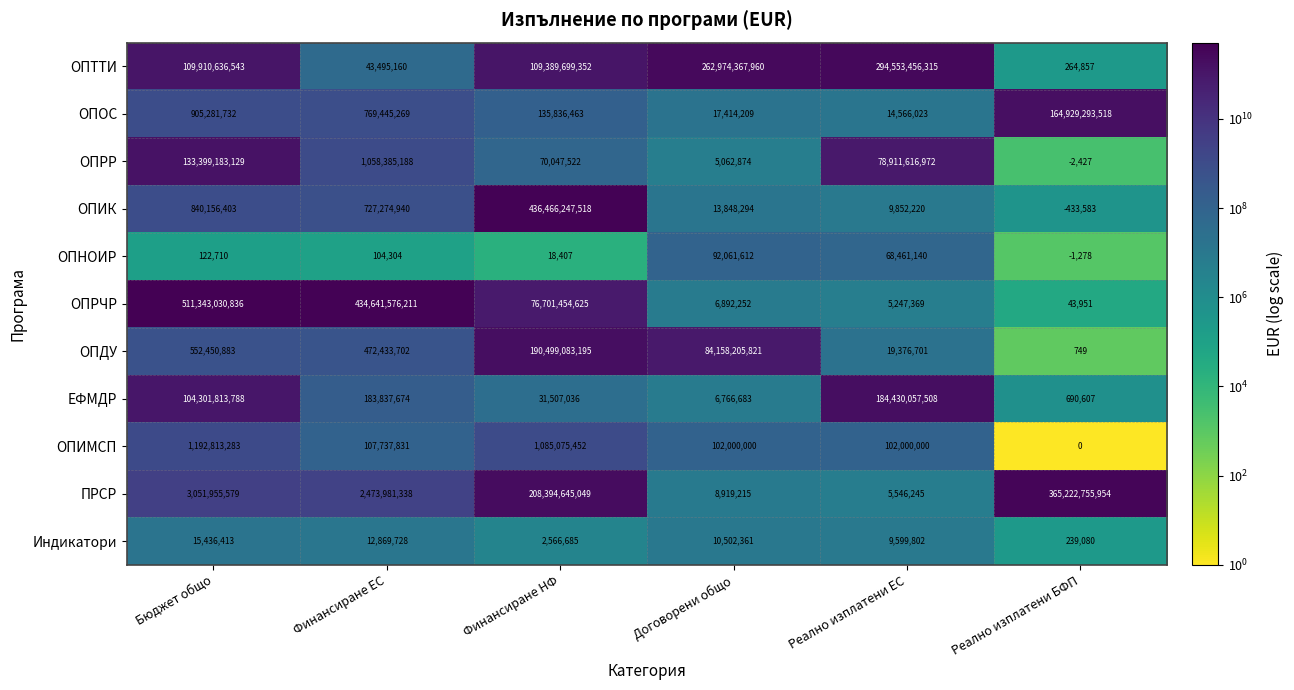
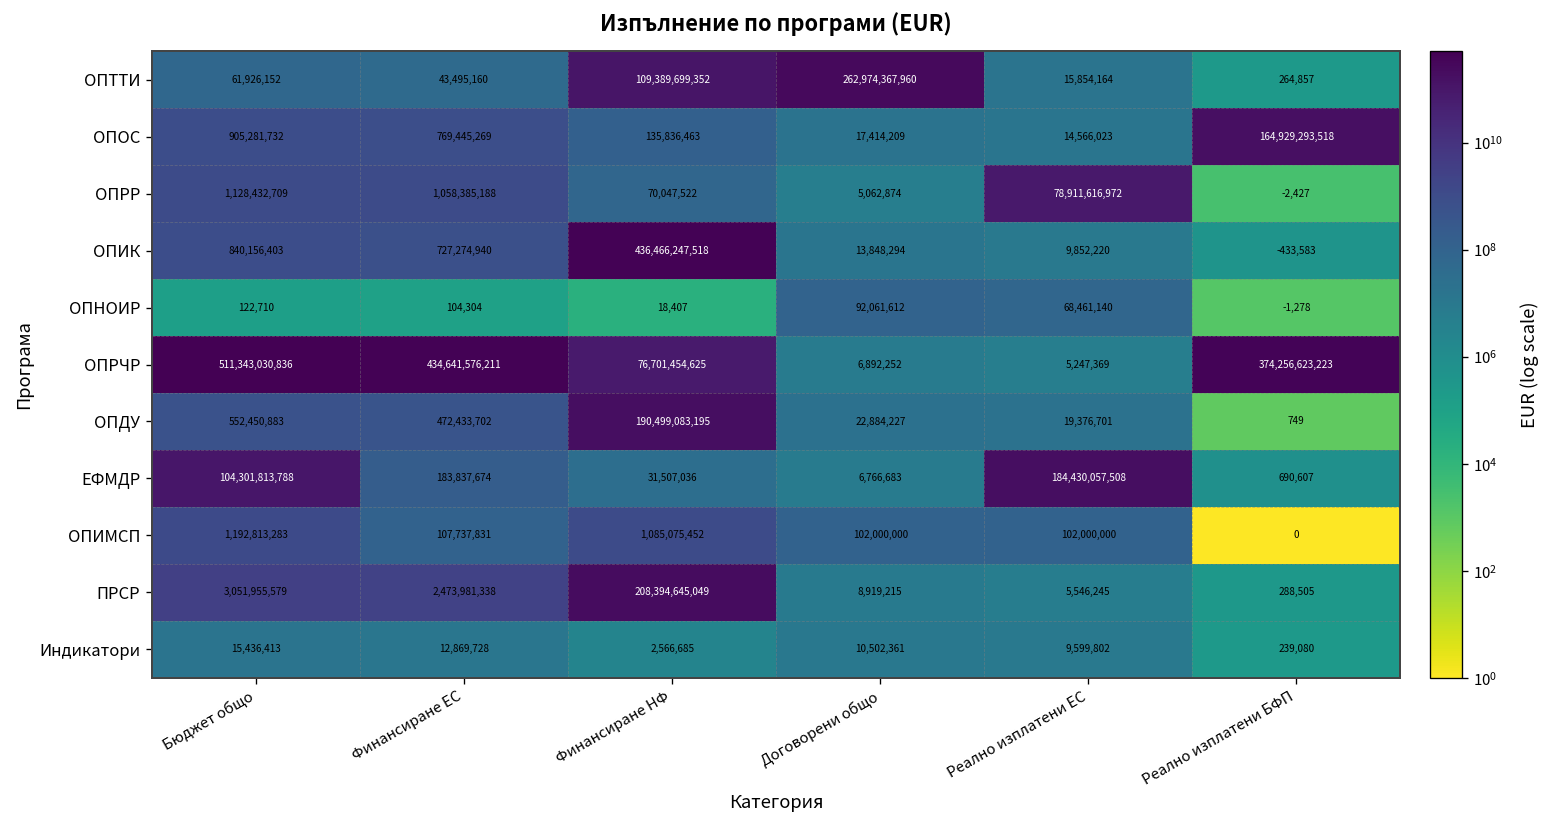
ОПТТИ, Бюджет общо: 109,910,636,543 -> 61,926,152
ОПТТИ, Реално изплатени ЕС: 294,553,456,315 -> 15,854,164
ОПРР, Бюджет общо: 133,399,183,129 -> 1,128,432,709
ОПРЧР, Реално изплатени БФП: 43,951 -> 374,256,623,223
ОПДУ, Договорени общо: 84,158,205,821 -> 22,884,227
ПРСР, Реално изплатени БФП: 365,222,755,954 -> 288,505
